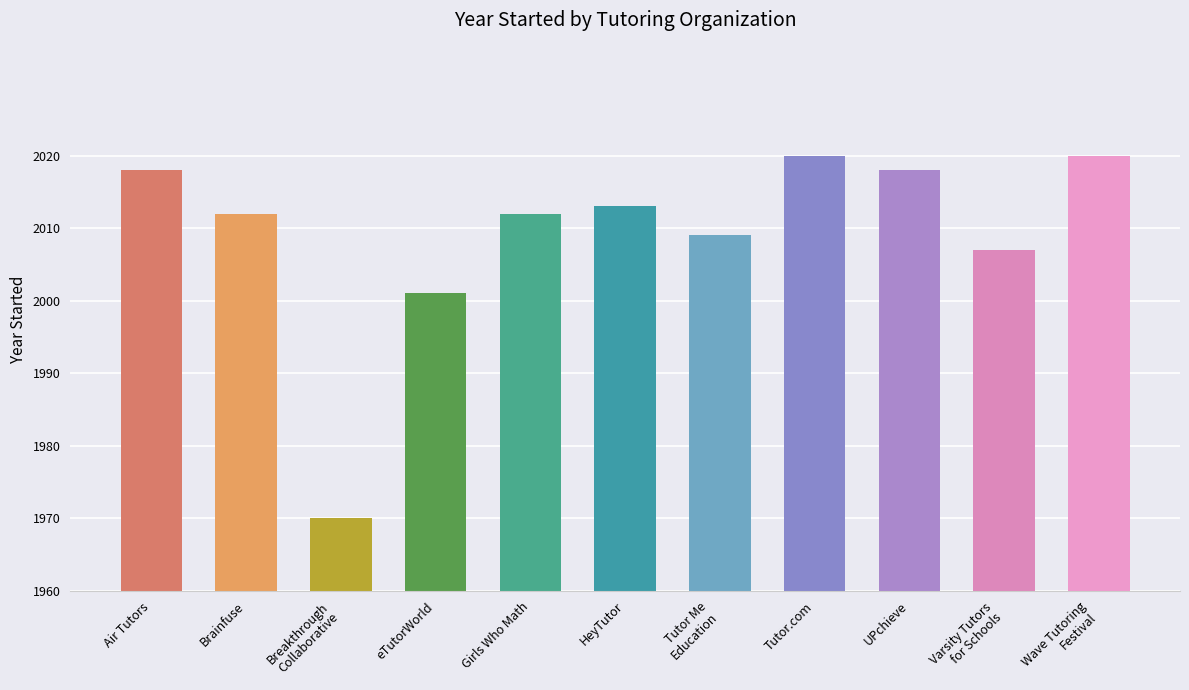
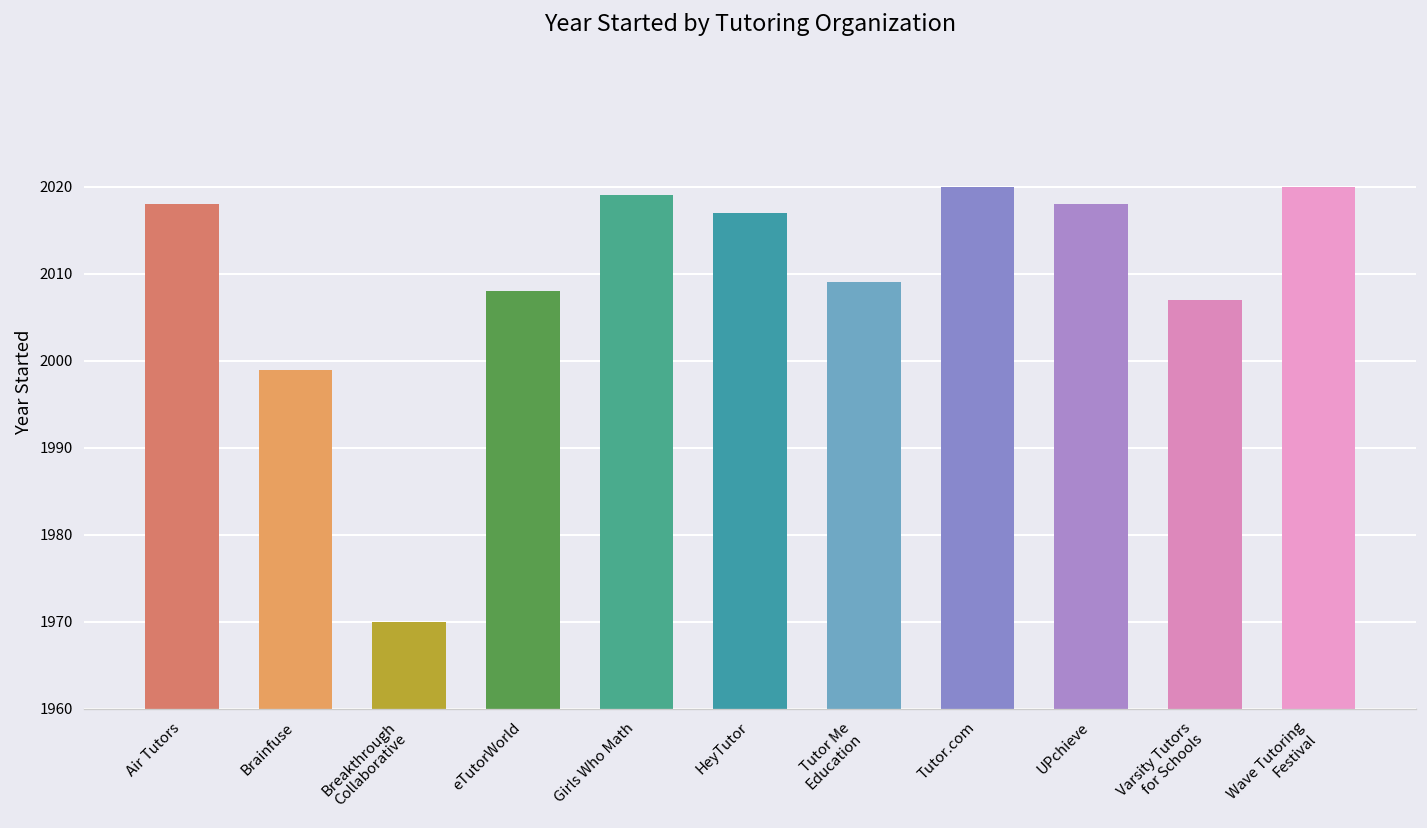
Brainfuse: 2012 -> 1999
eTutorWorld: 2001 -> 2008
Girls Who Math: 2012 -> 2019
HeyTutor: 2013 -> 2017
